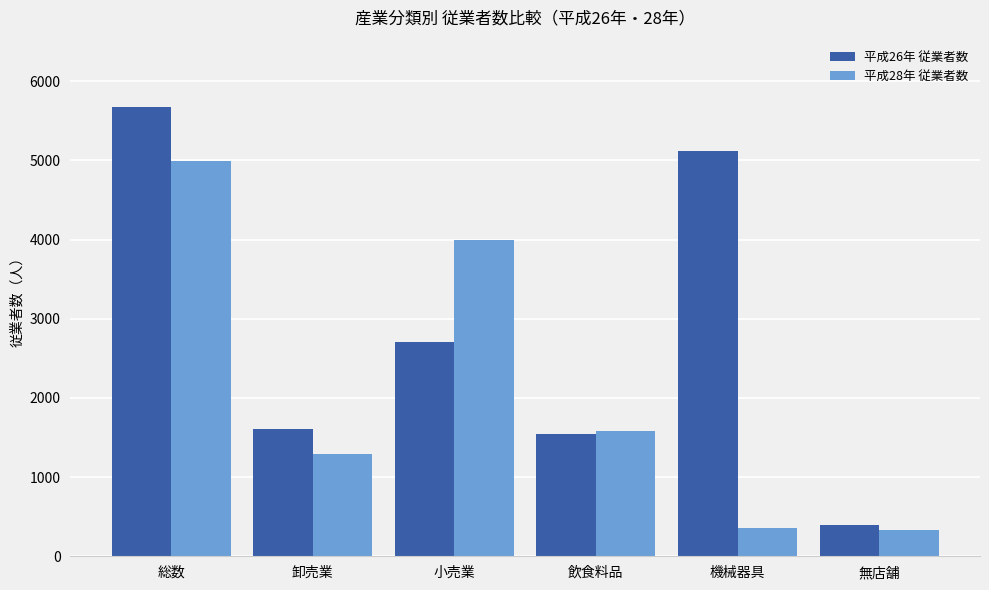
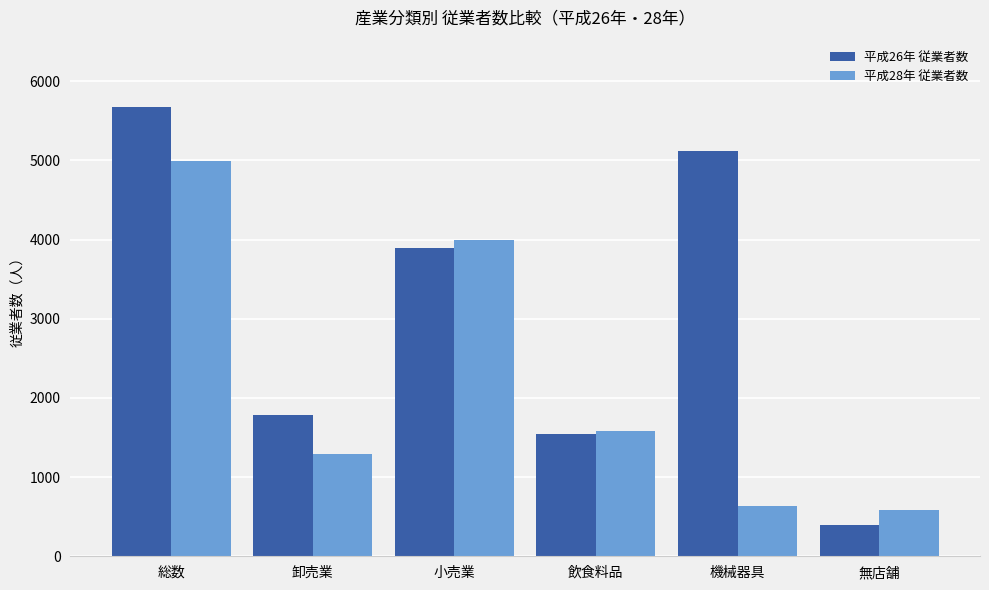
平成26年 従業者数, 卸売業: 1600 -> 1800
平成26年 従業者数, 小売業: 2700 -> 3900
平成28年 従業者数, 機械器具: 400 -> 600
平成28年 従業者数, 無店舗: 300 -> 600
